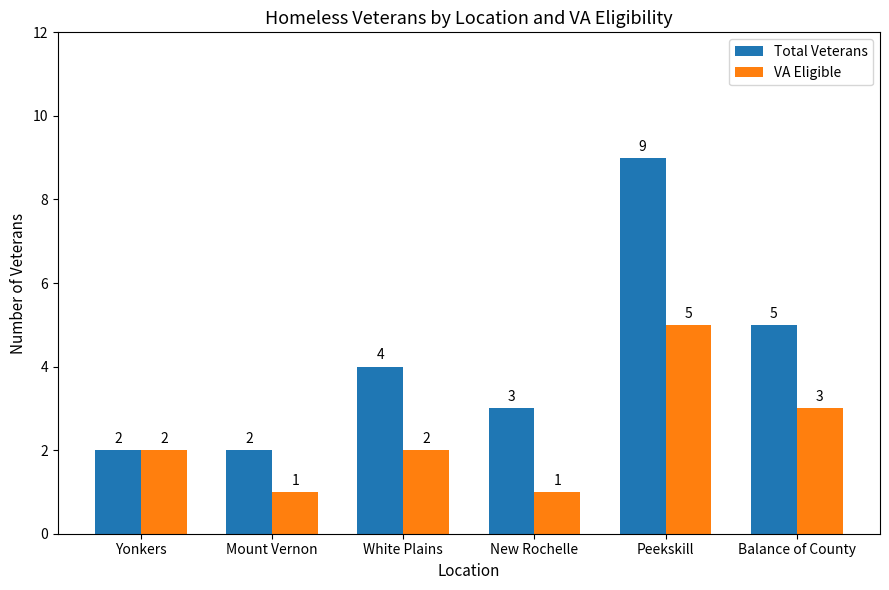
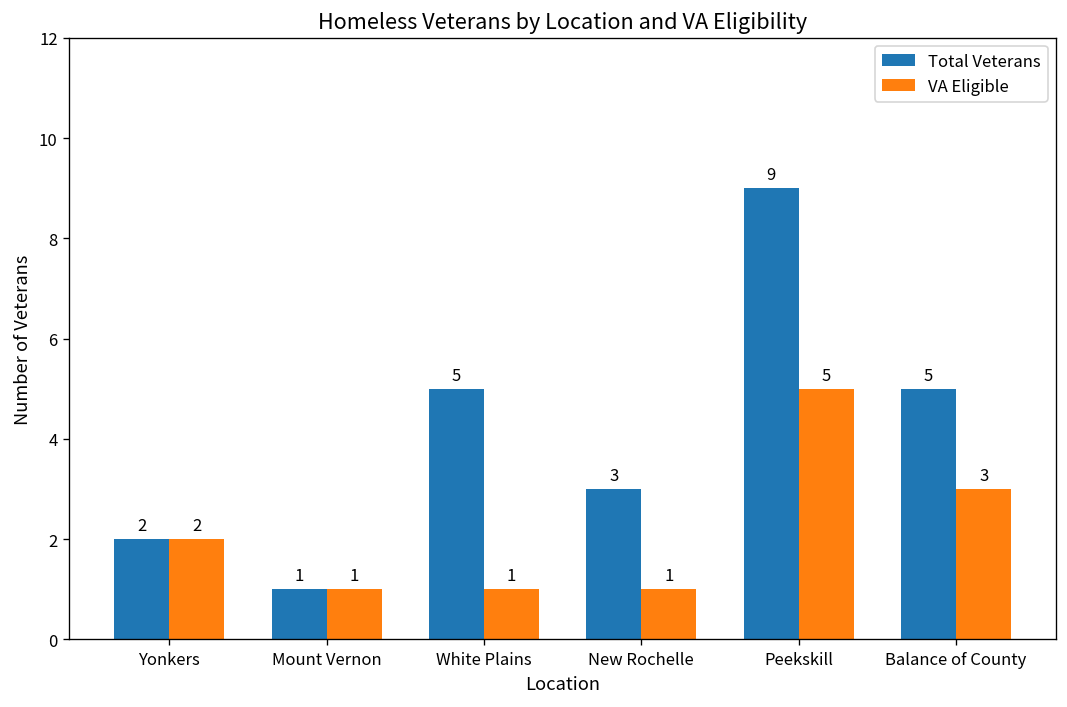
Total Veterans, Mount Vernon: 2 -> 1
Total Veterans, White Plains: 4 -> 5
VA Eligible, White Plains: 2 -> 1
